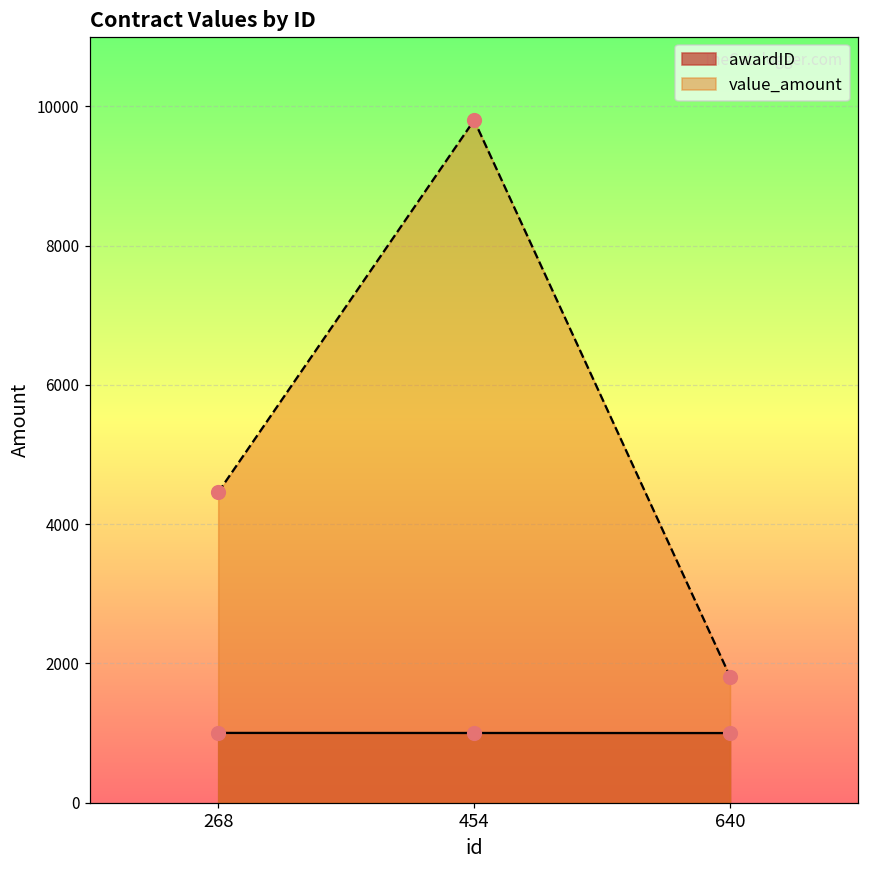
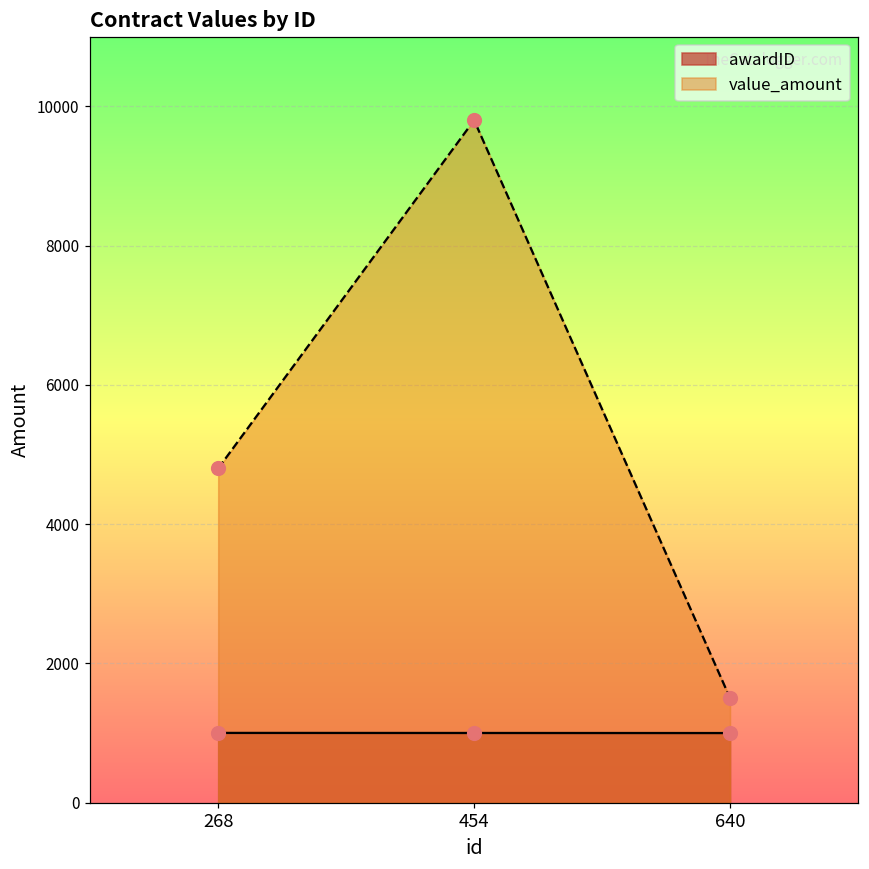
value_amount, 268: 4500 -> 4800
value_amount, 640: 1800 -> 1500
